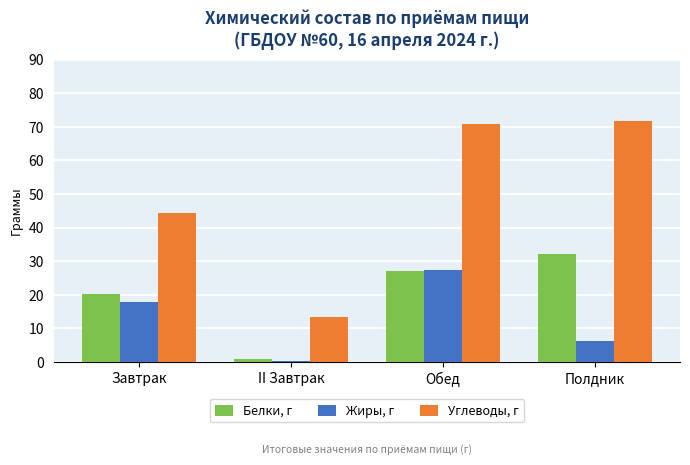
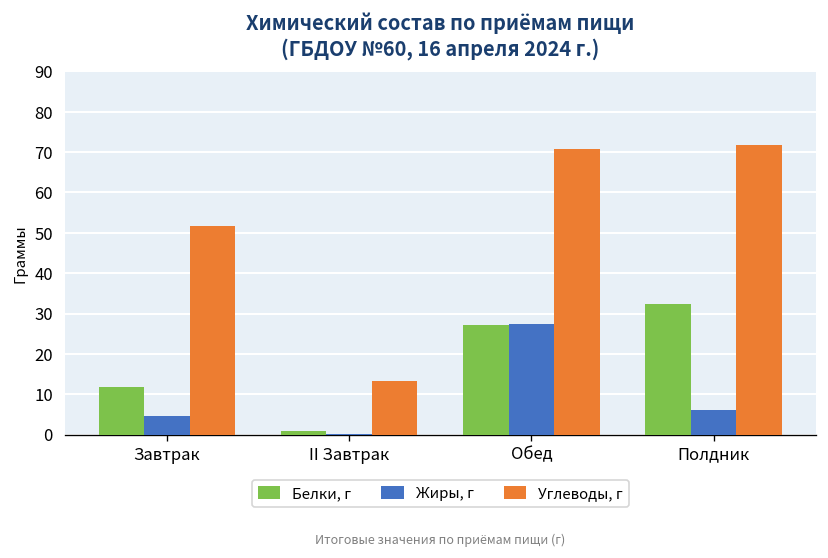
Белки, г, Завтрак: 20 -> 12
Жиры, г, Завтрак: 18 -> 5
Углеводы, г, Завтрак: 45 -> 52
